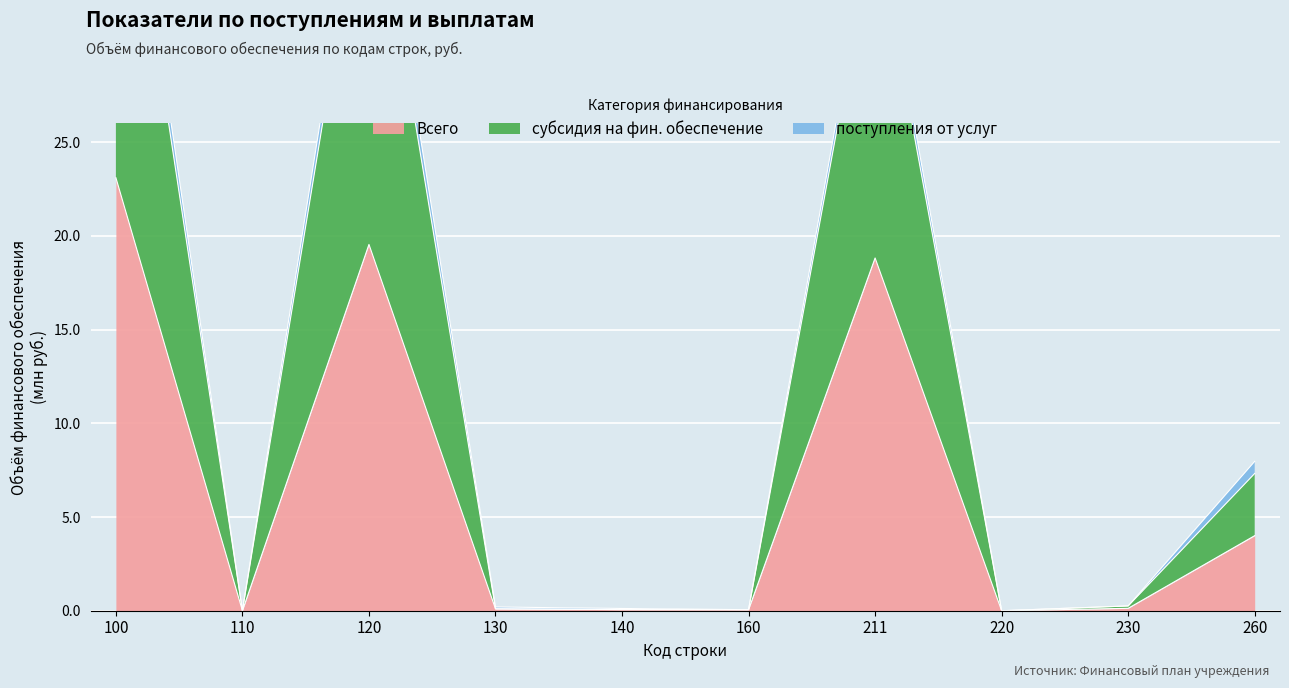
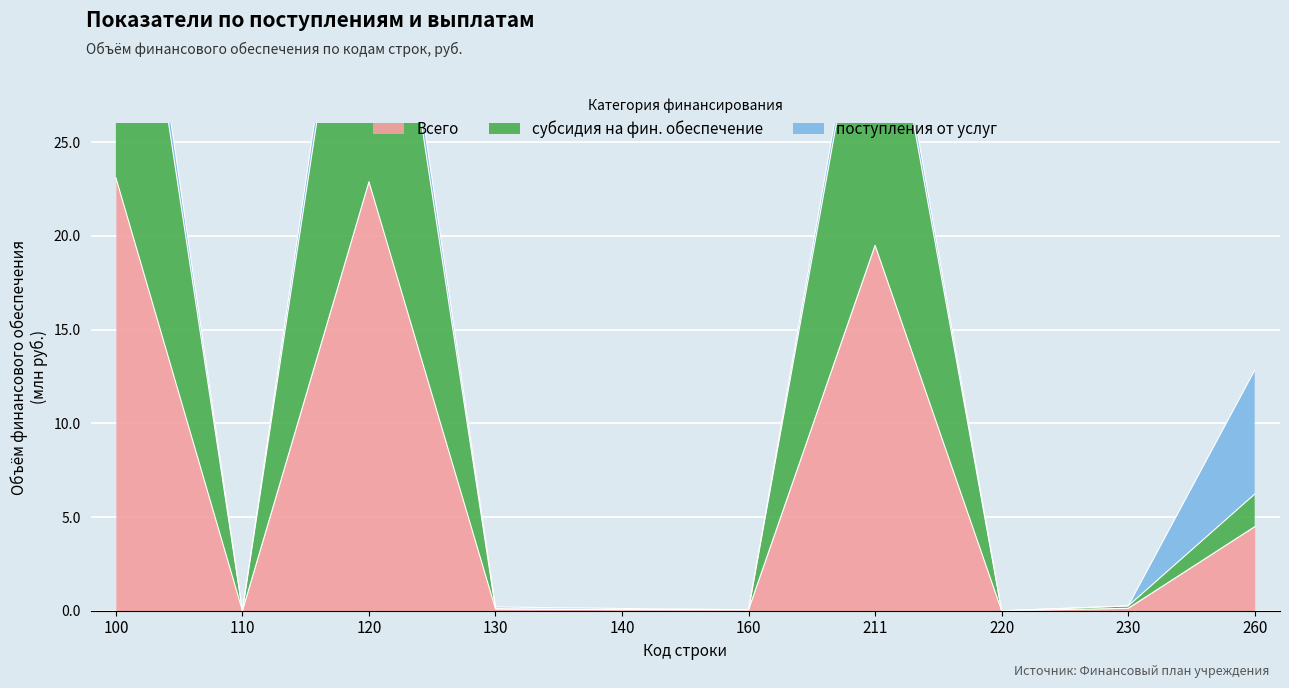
Всего, 120: 19.5 -> 22.9
Всего, 211: 18.8 -> 19.5
Всего, 260: 4.0 -> 4.5
субсидия на фин. обеспечение, 260: 3.3 -> 1.7
поступления от услуг, 260: 0.6 -> 6.6
